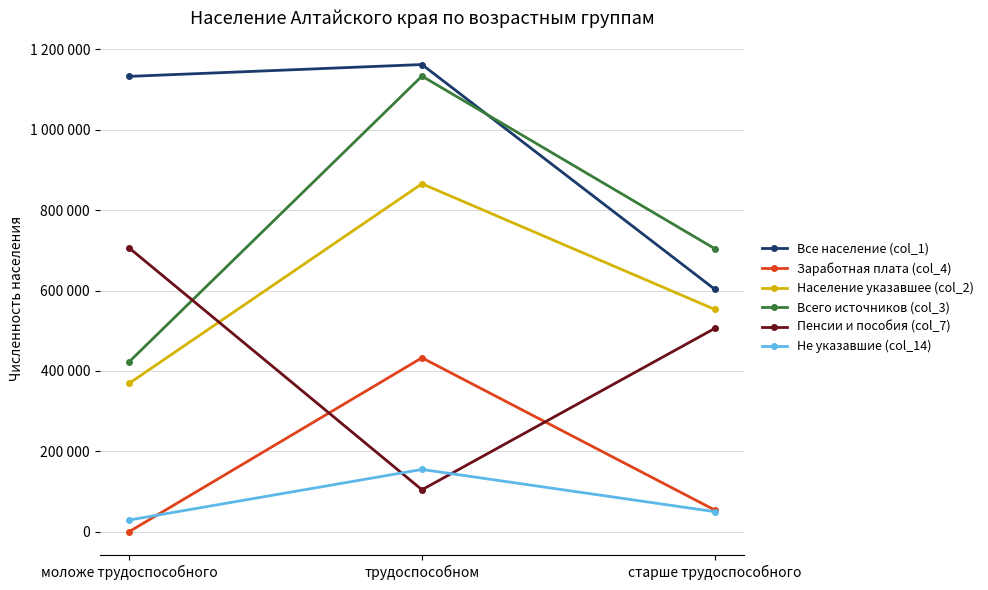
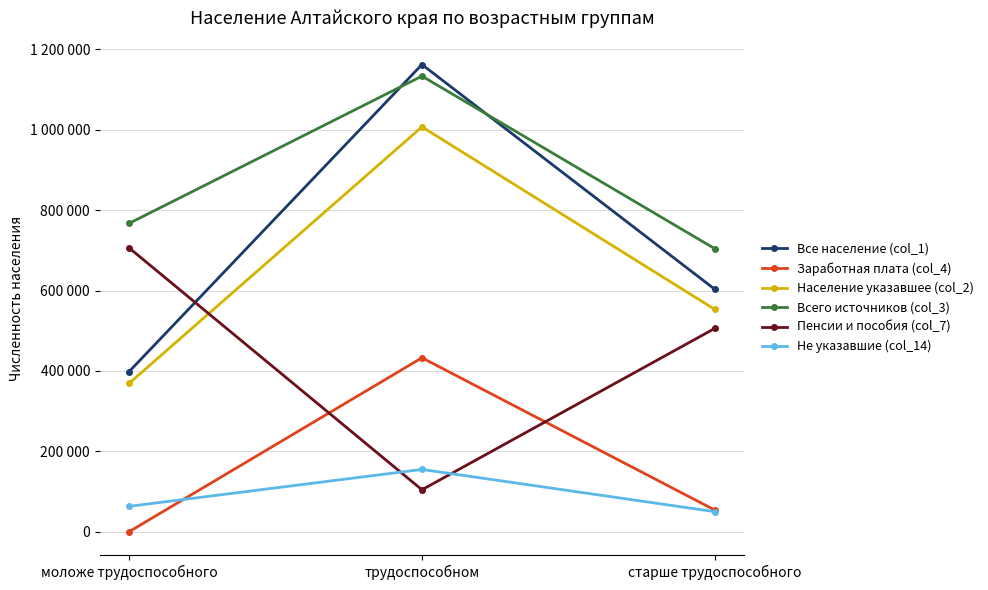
Все население (col_1), моложе трудоспособного: 1130000 -> 400000
Всего источников (col_3), моложе трудоспособного: 420000 -> 770000
Не указавшие (col_14), моложе трудоспособного: 30000 -> 60000
Население указавшее (col_2), трудоспособном: 870000 -> 1010000
